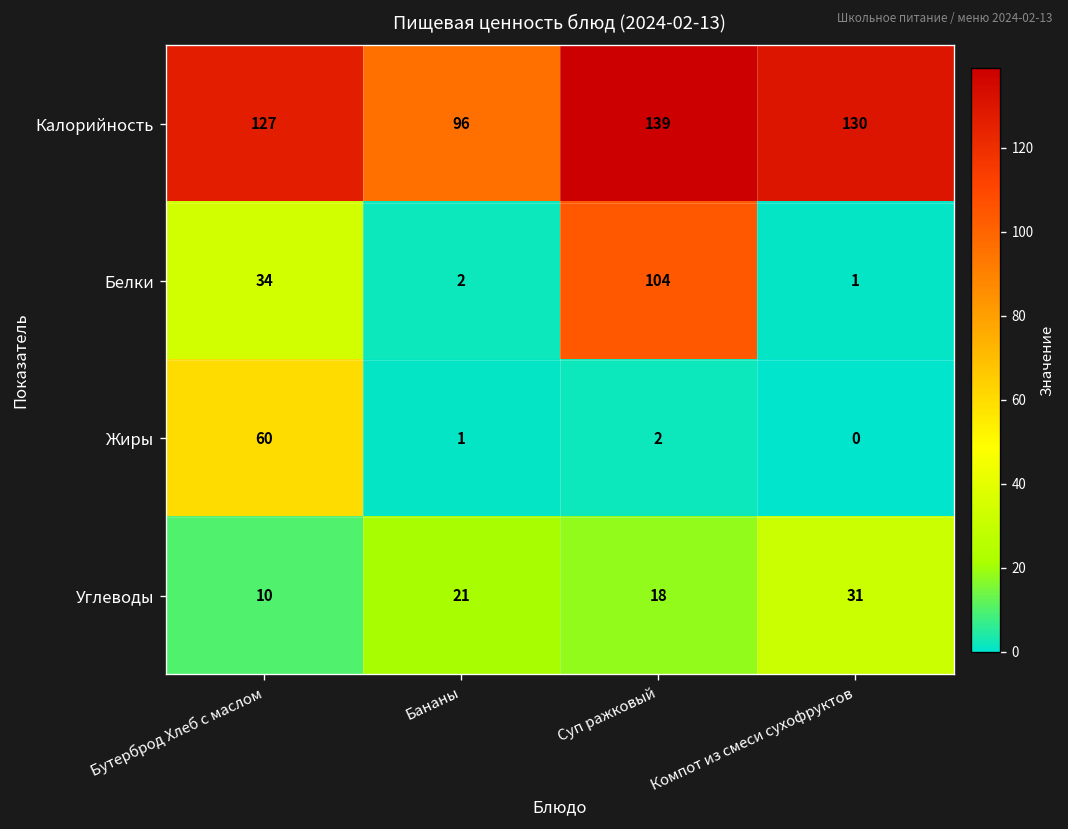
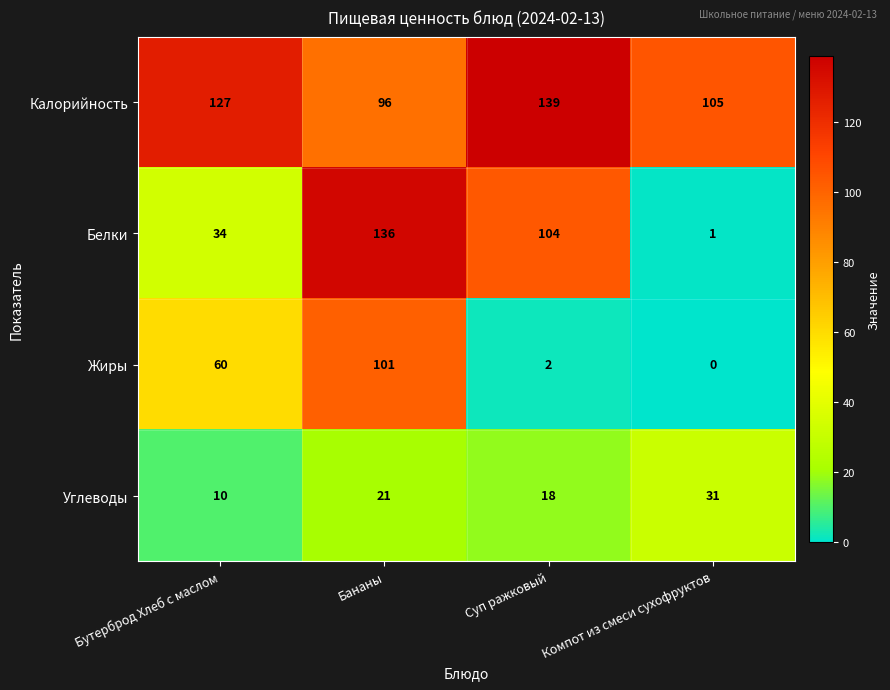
Калорийность, Компот из смеси сухофруктов: 130 -> 105
Белки, Бананы: 2 -> 136
Жиры, Бананы: 1 -> 101
